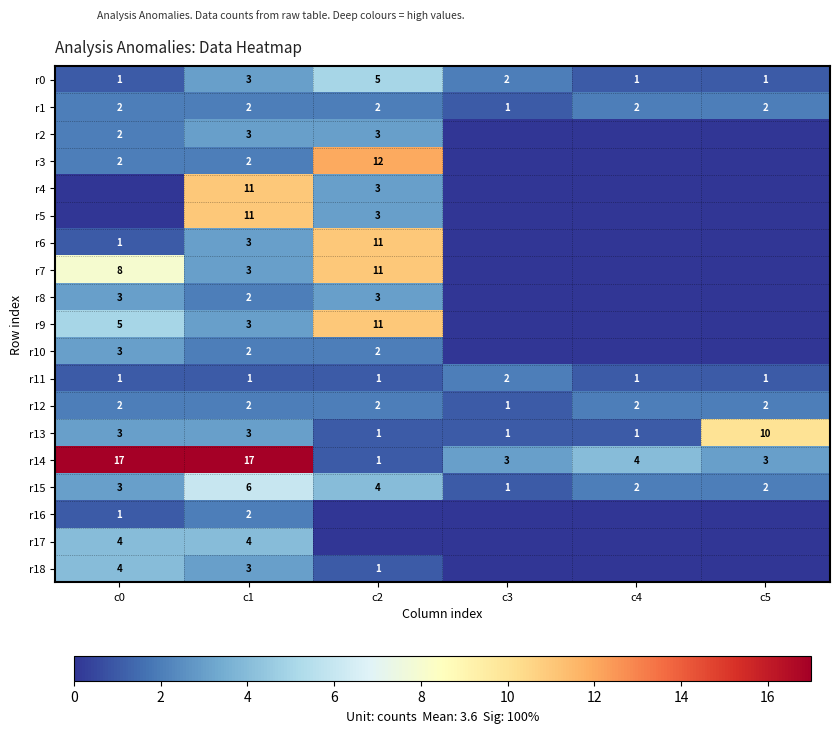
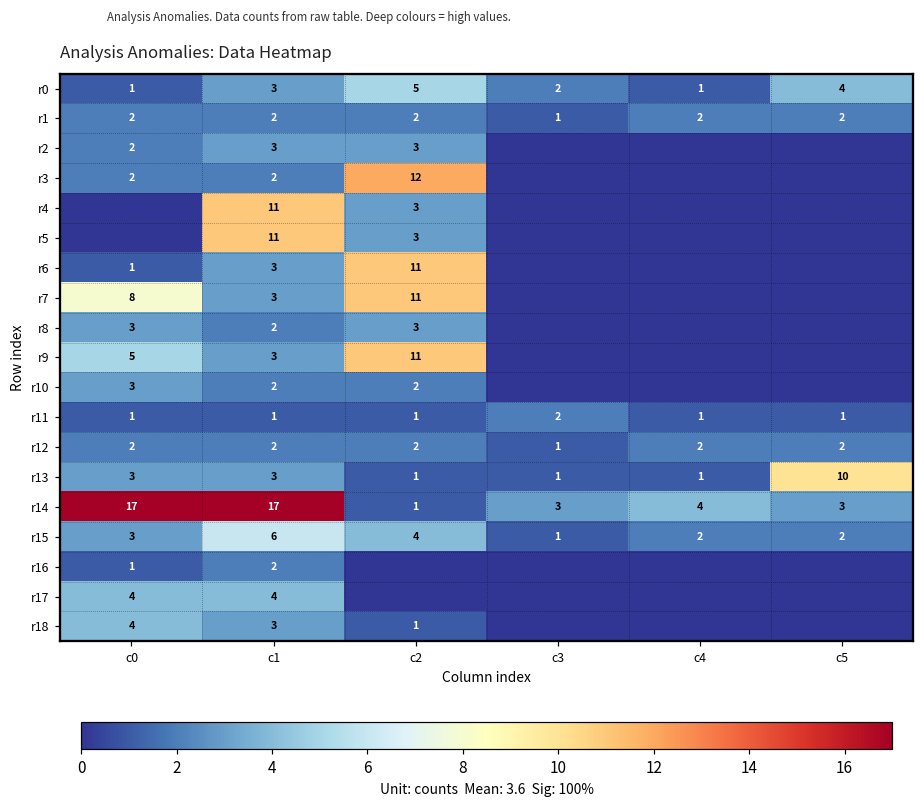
r0, c5: 1 -> 4
